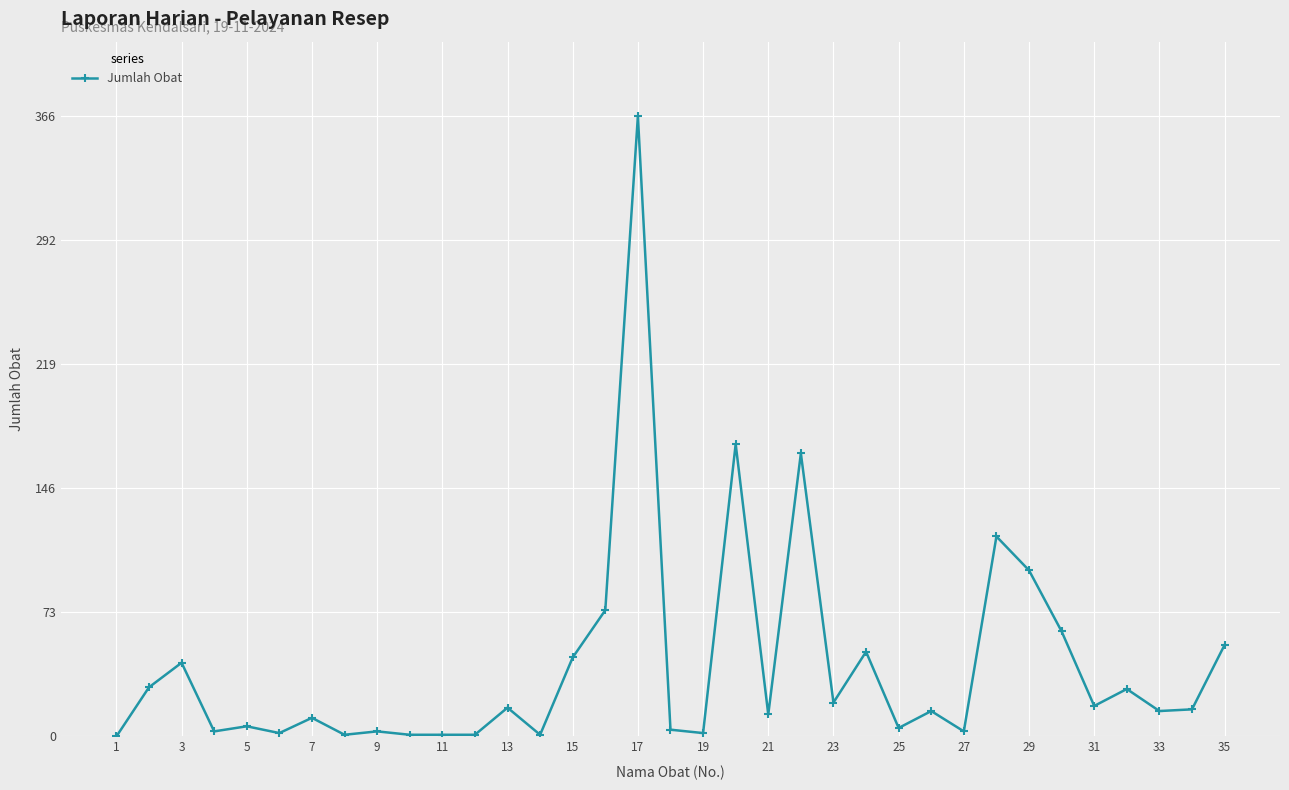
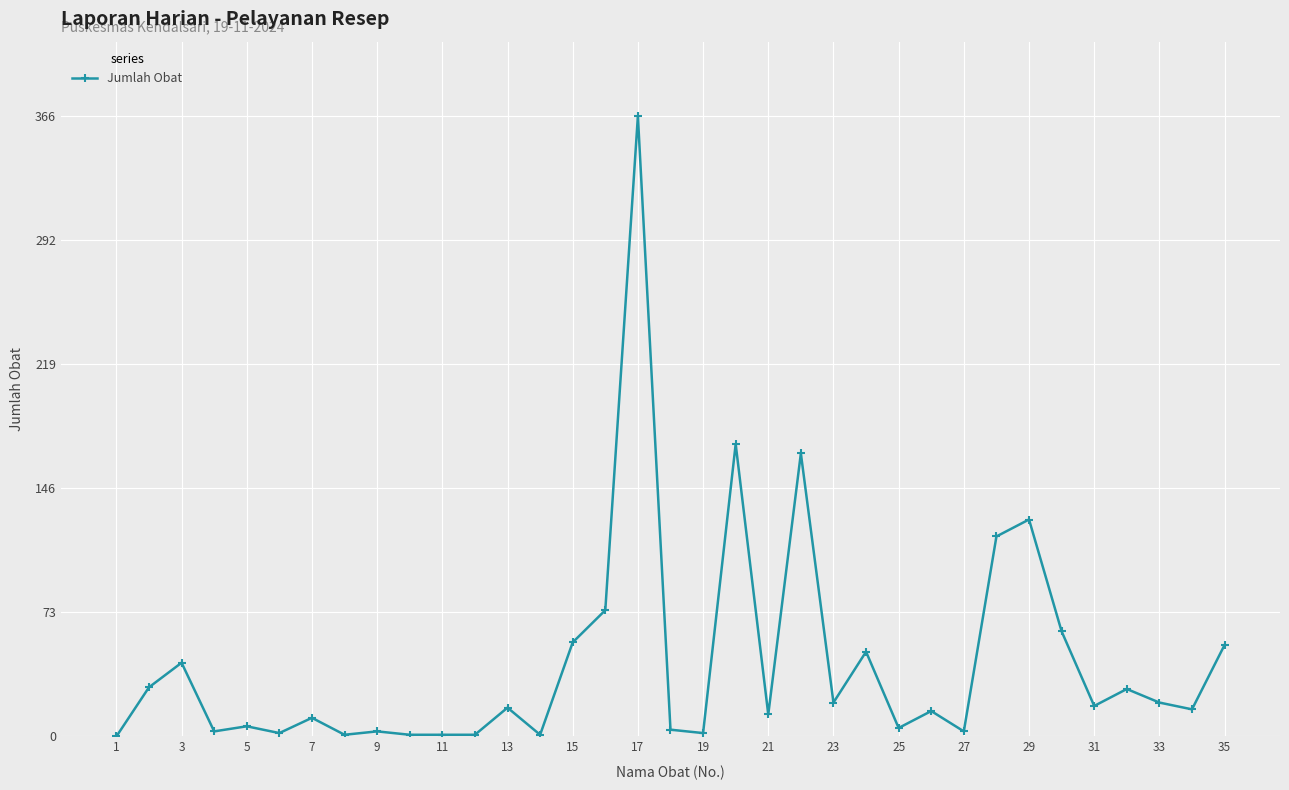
15: 47 -> 56
29: 98 -> 128
33: 15 -> 20
